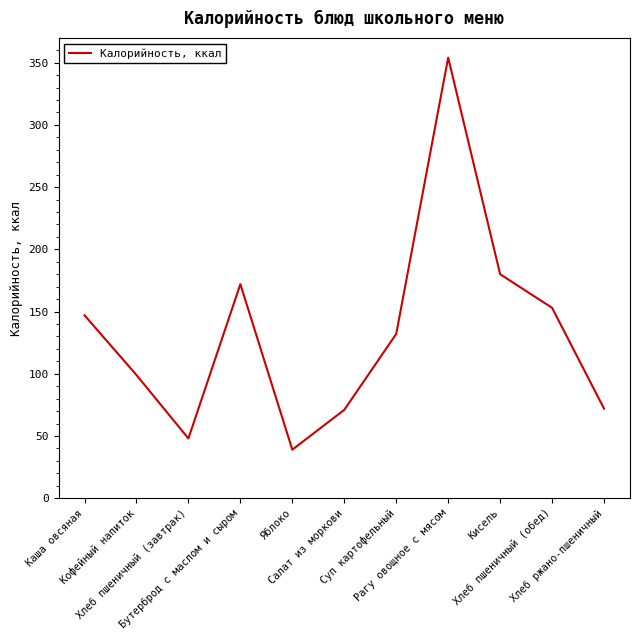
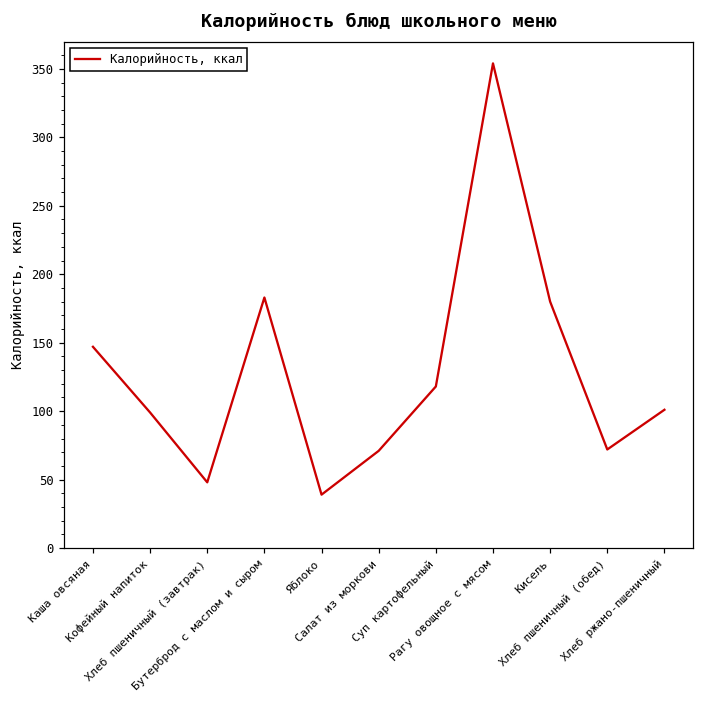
Бутерброд с маслом и сыром: 172 -> 183
Суп картофельный: 132 -> 118
Хлеб пшеничный (обед): 153 -> 72
Хлеб ржано-пшеничный: 72 -> 101
